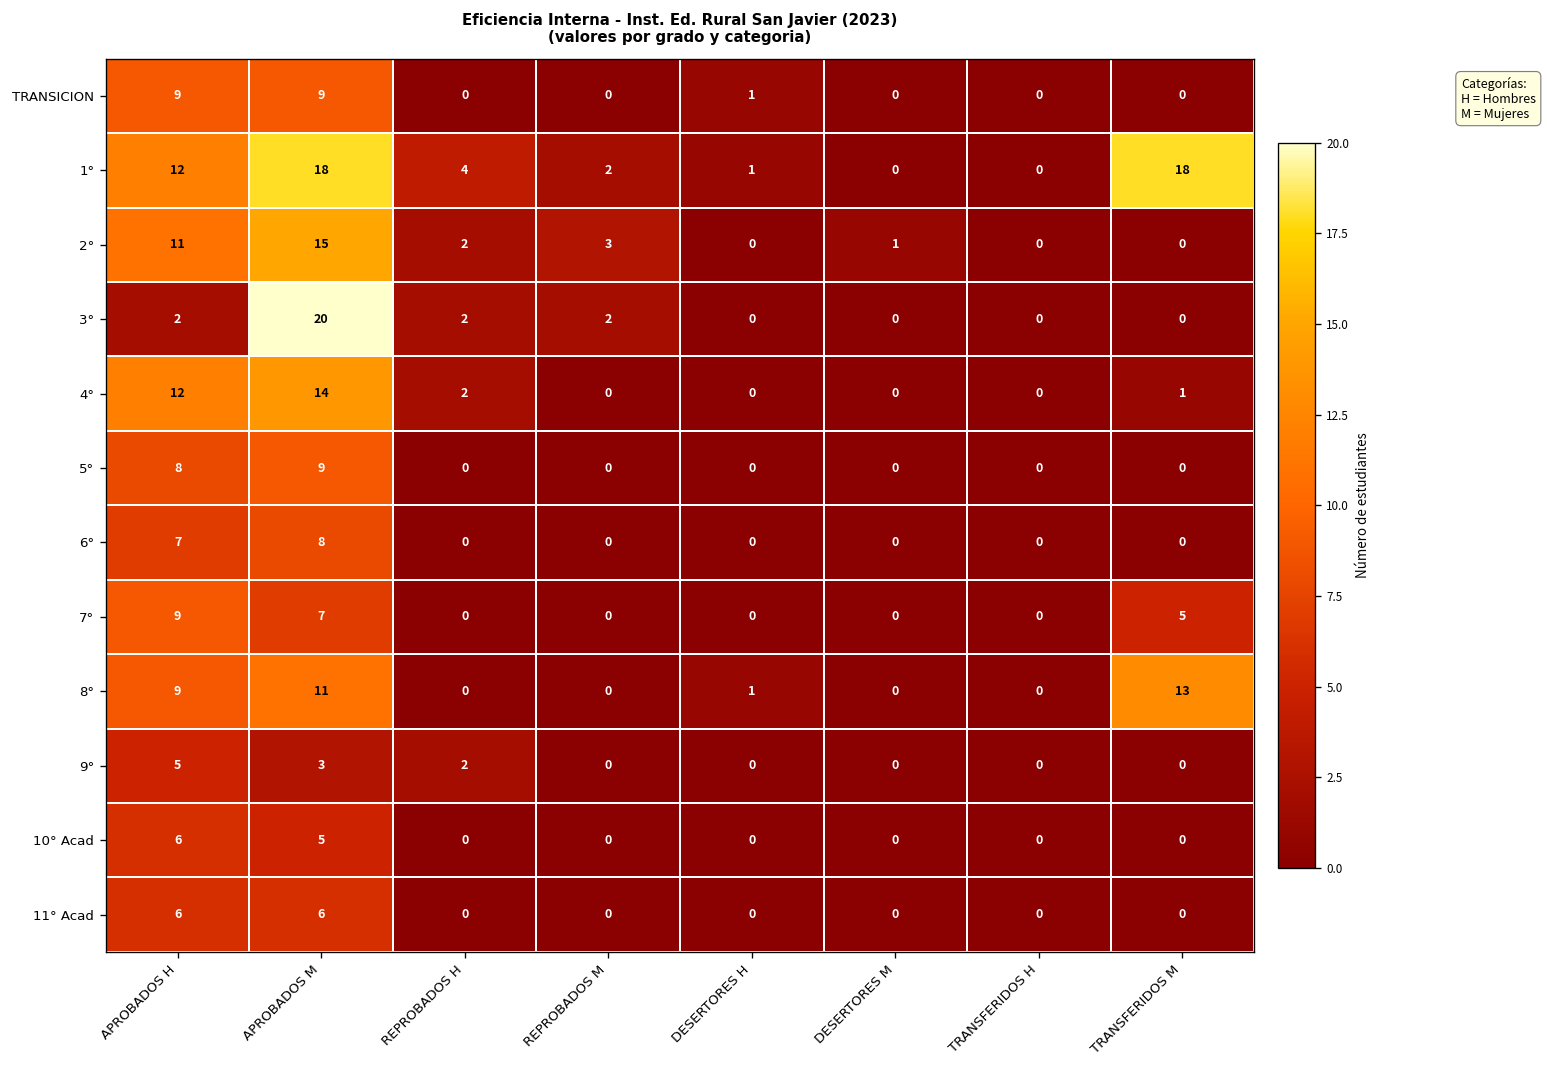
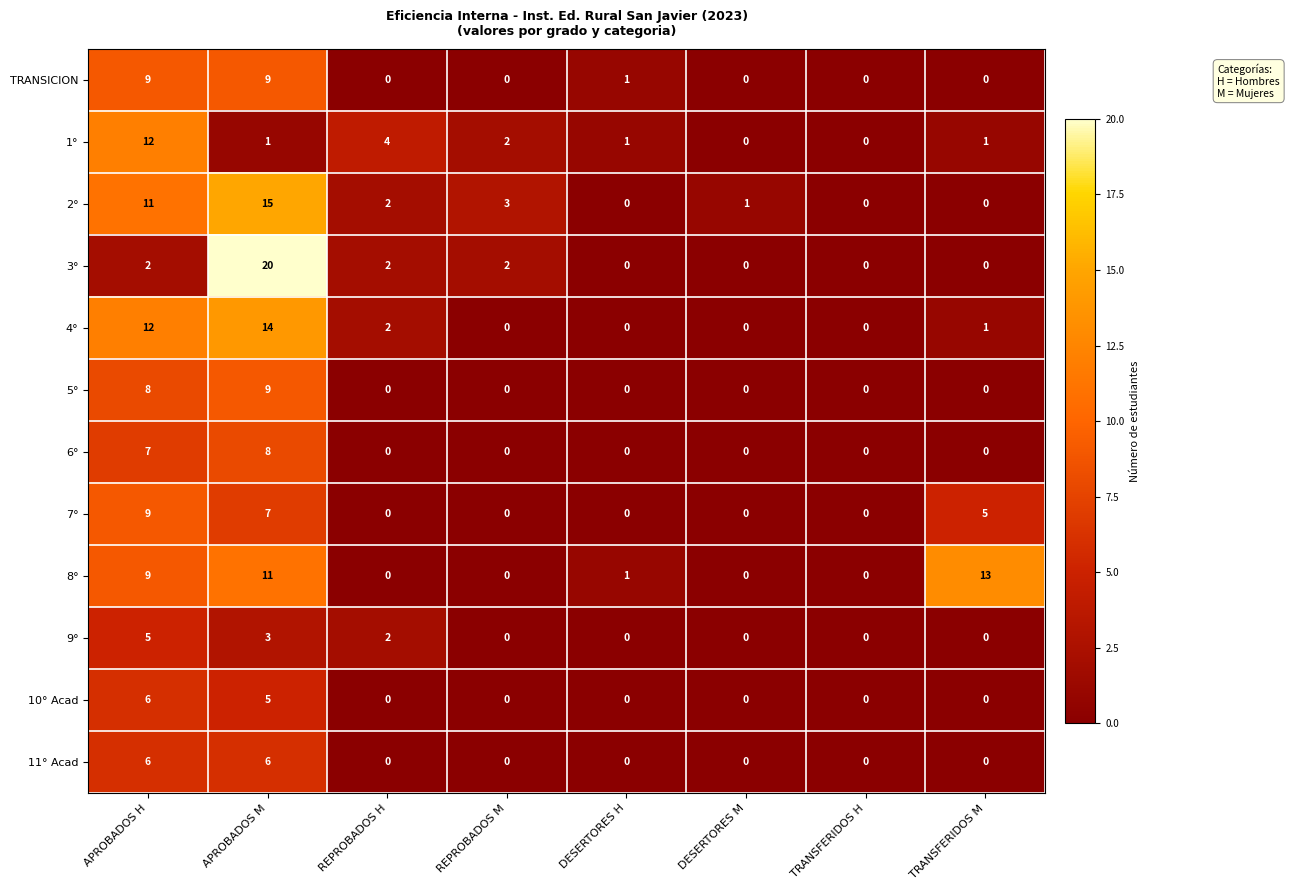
1°, APROBADOS M: 18 -> 1
1°, TRANSFERIDOS M: 18 -> 1
